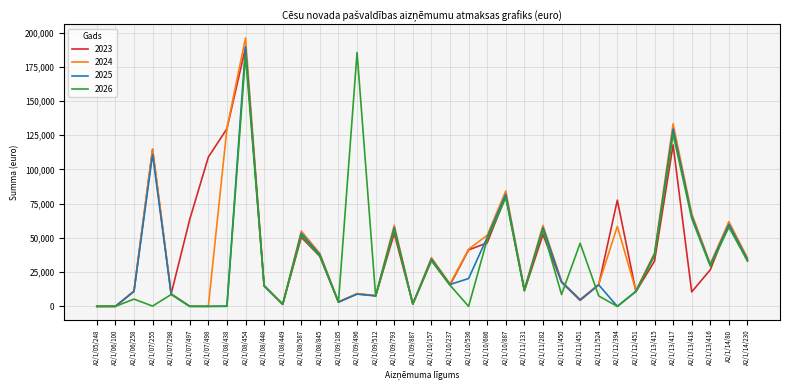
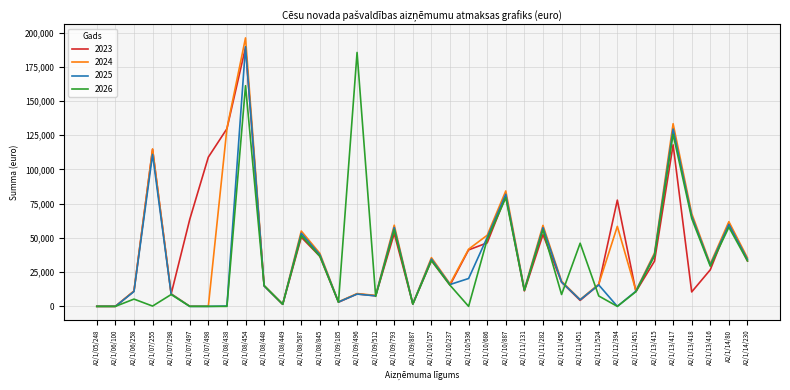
2026, A2/1/08/454: 183,000 -> 161,000
